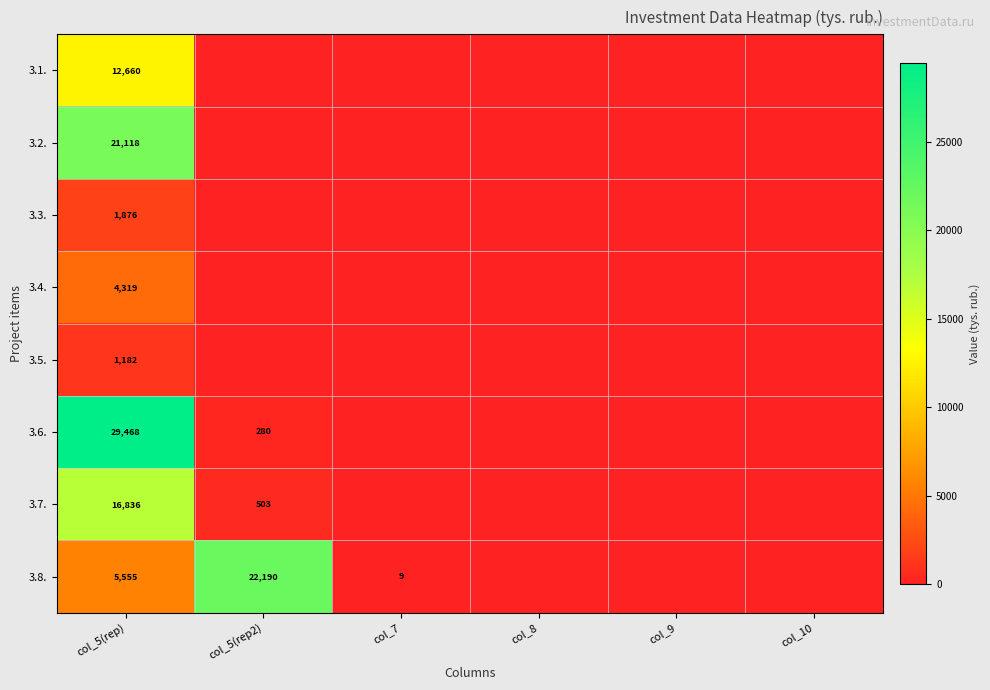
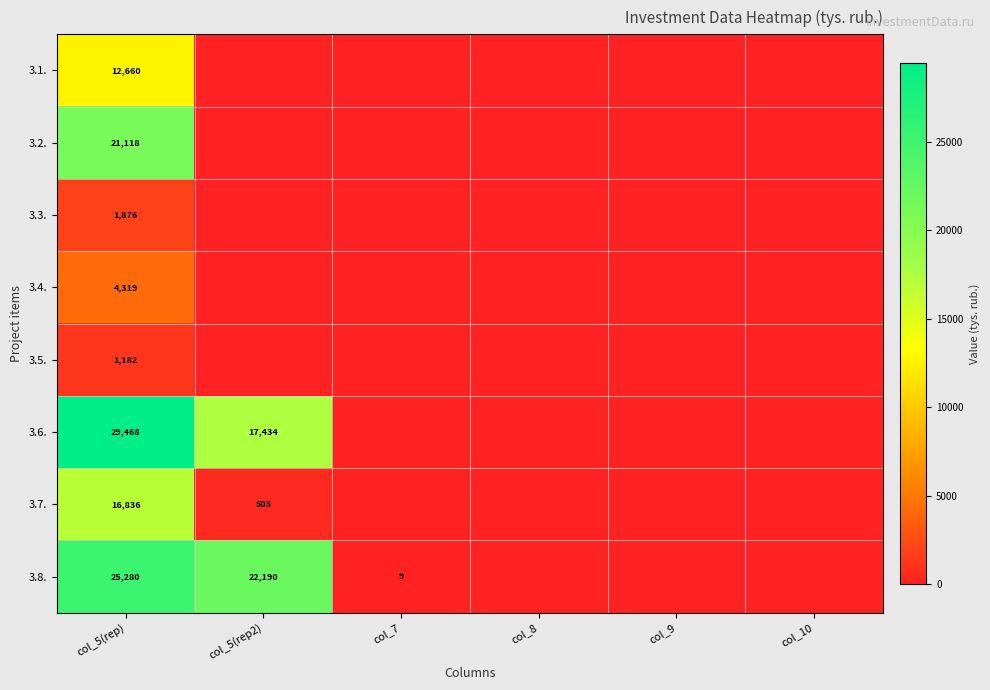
3.6., col_5(rep2): 280 -> 17,434
3.8., col_5(rep): 5,555 -> 25,280
